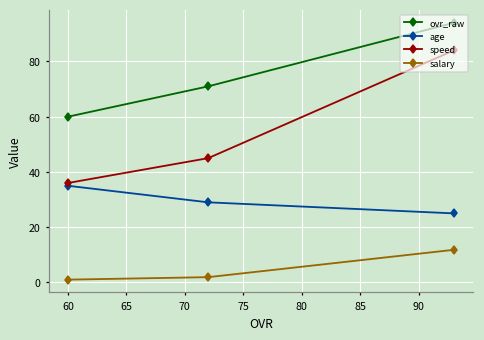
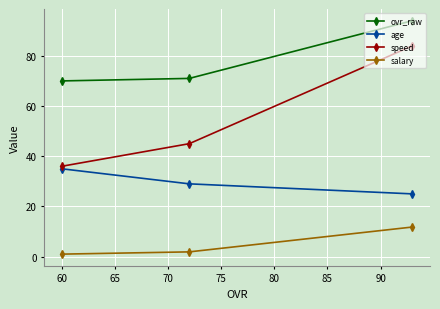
ovr_raw, 60: 60 -> 70
